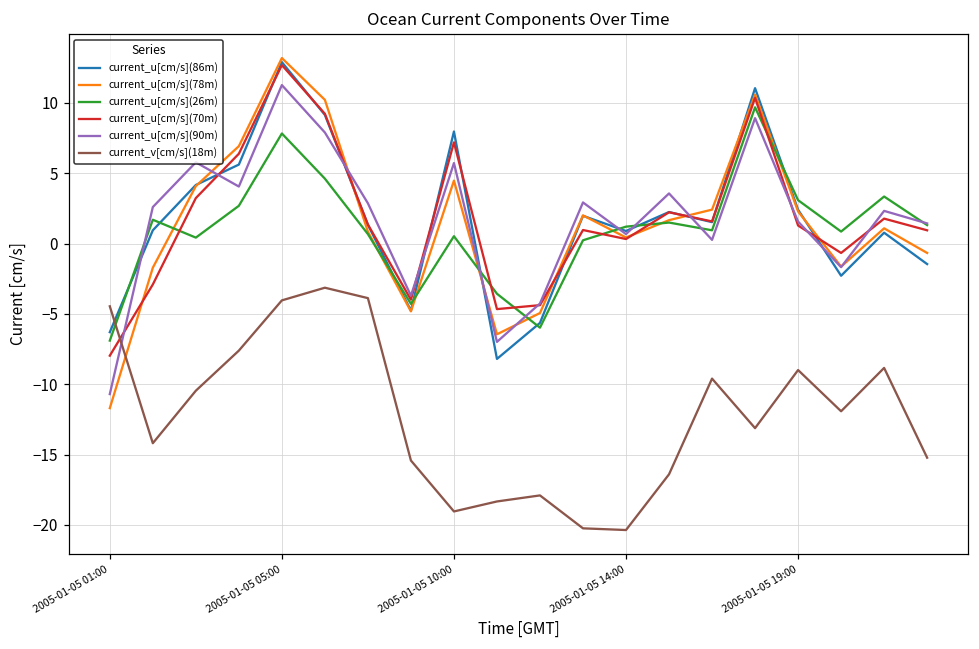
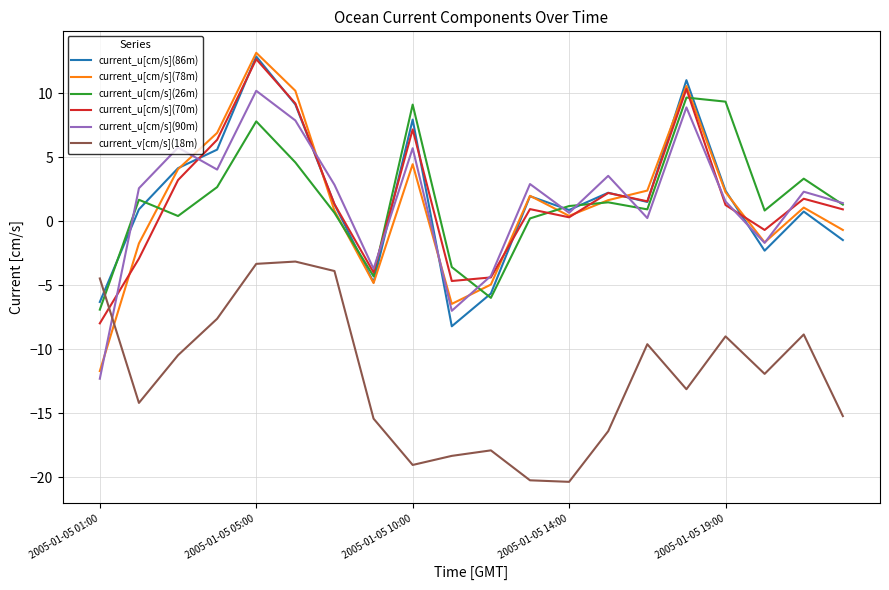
current_u[cm/s](90m), 2005-01-05 01:00: -10.7 -> -12.3
current_u[cm/s](90m), 2005-01-05 05:00: 11.3 -> 10.2
current_v[cm/s](18m), 2005-01-05 05:00: -4.0 -> -3.3
current_u[cm/s](26m), 2005-01-05 10:00: 0.5 -> 9.1
current_u[cm/s](26m), 2005-01-05 19:00: 3.1 -> 9.4
